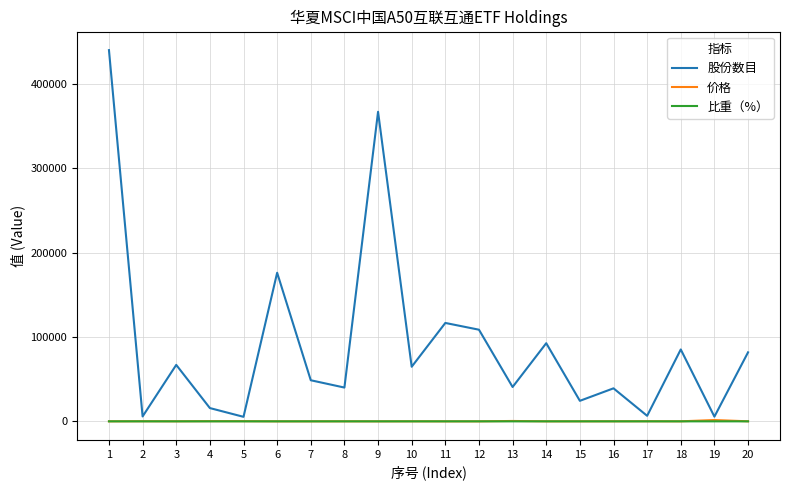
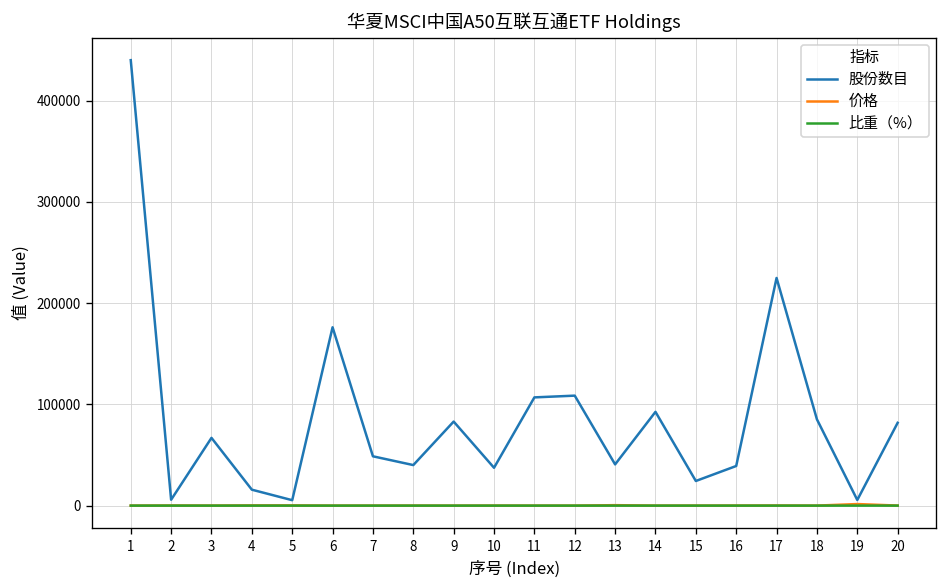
股份数目, 9: 370000 -> 80000
股份数目, 10: 60000 -> 40000
股份数目, 11: 120000 -> 110000
股份数目, 17: 10000 -> 220000
